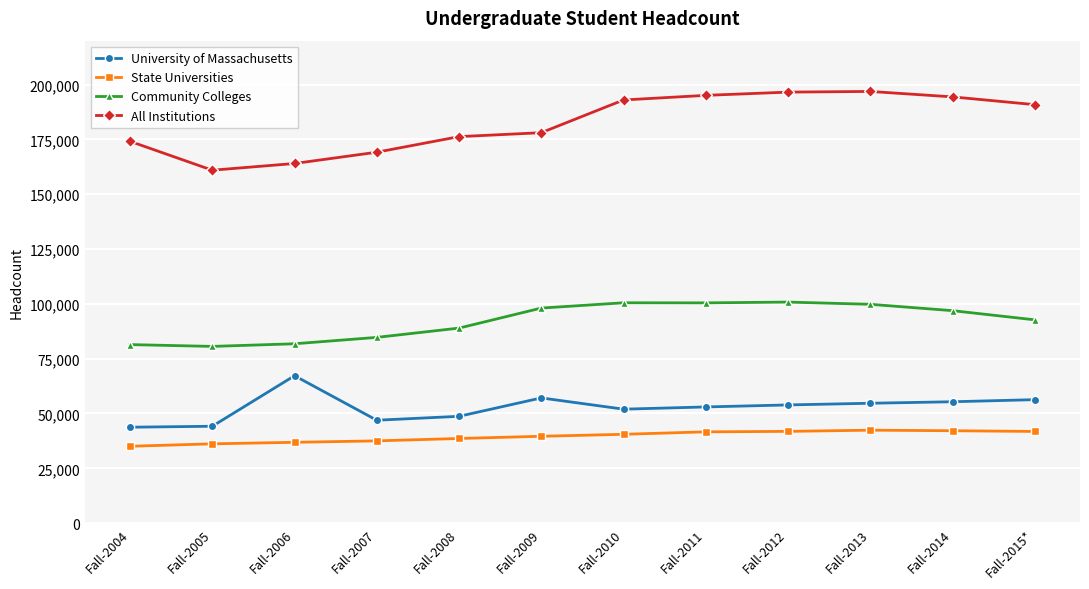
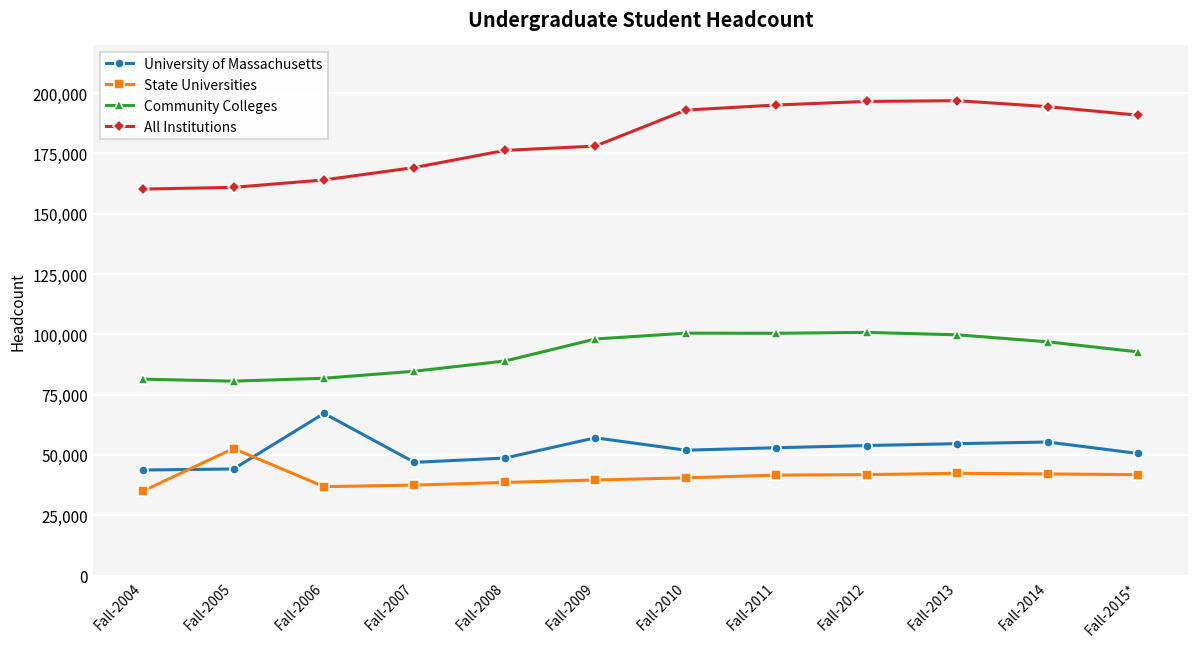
All Institutions, Fall-2004: 174,000 -> 160,000
State Universities, Fall-2005: 36,000 -> 53,000
University of Massachusetts, Fall-2015*: 56,000 -> 51,000
